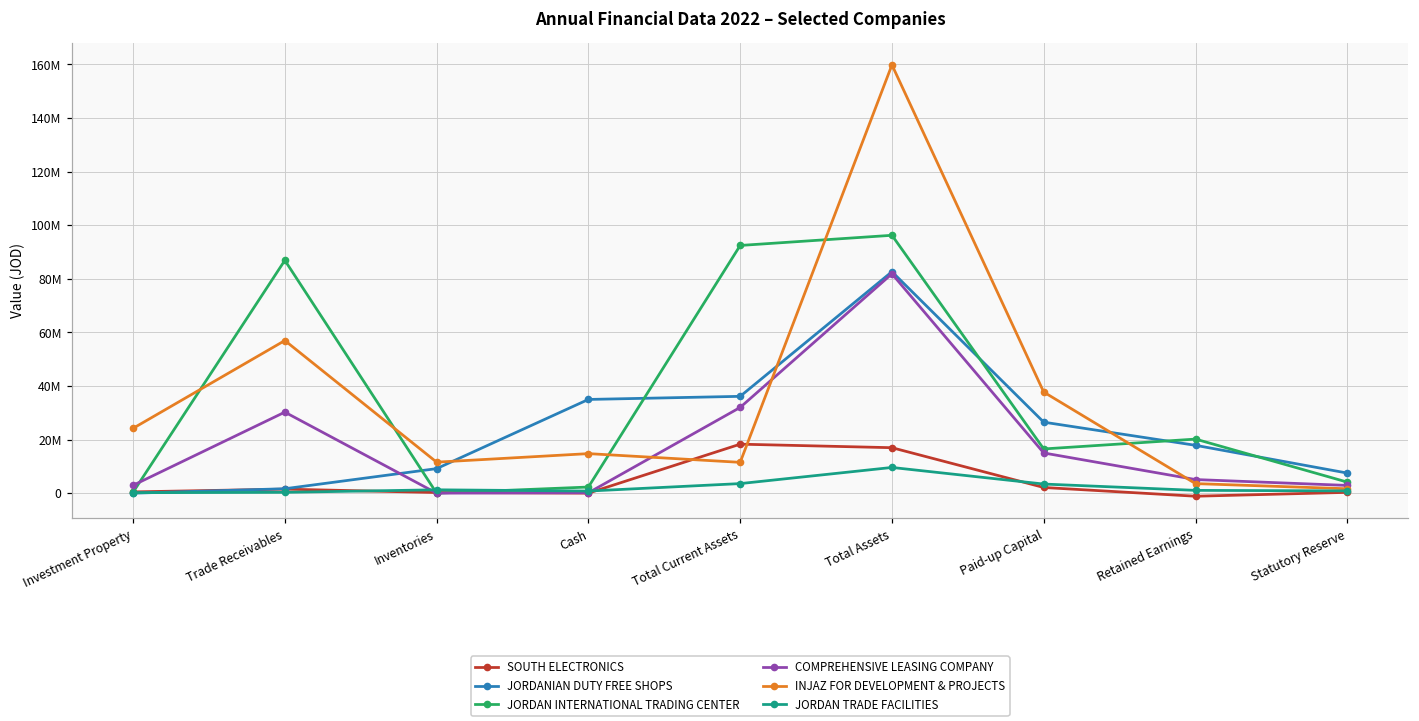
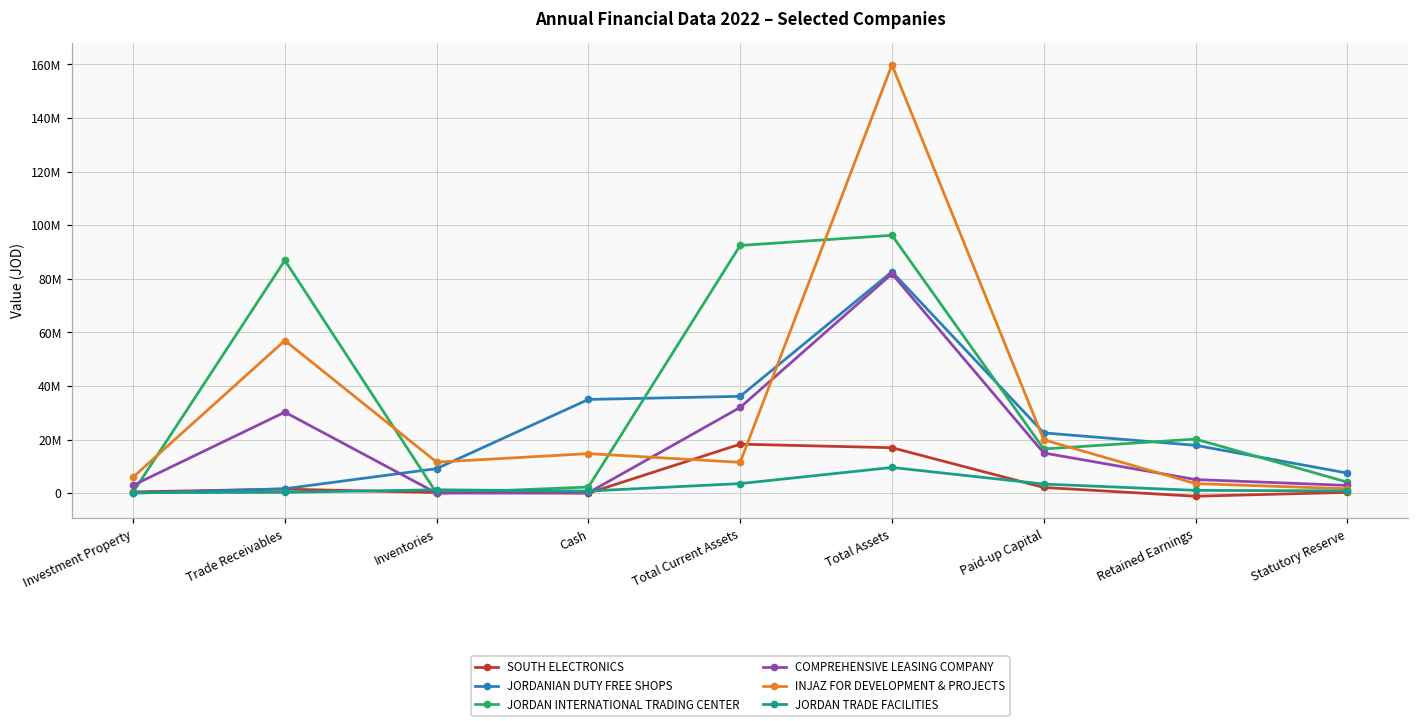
INJAZ FOR DEVELOPMENT & PROJECTS, Investment Property: 24000000 -> 6000000
JORDANIAN DUTY FREE SHOPS, Paid-up Capital: 26000000 -> 23000000
INJAZ FOR DEVELOPMENT & PROJECTS, Paid-up Capital: 38000000 -> 20000000
